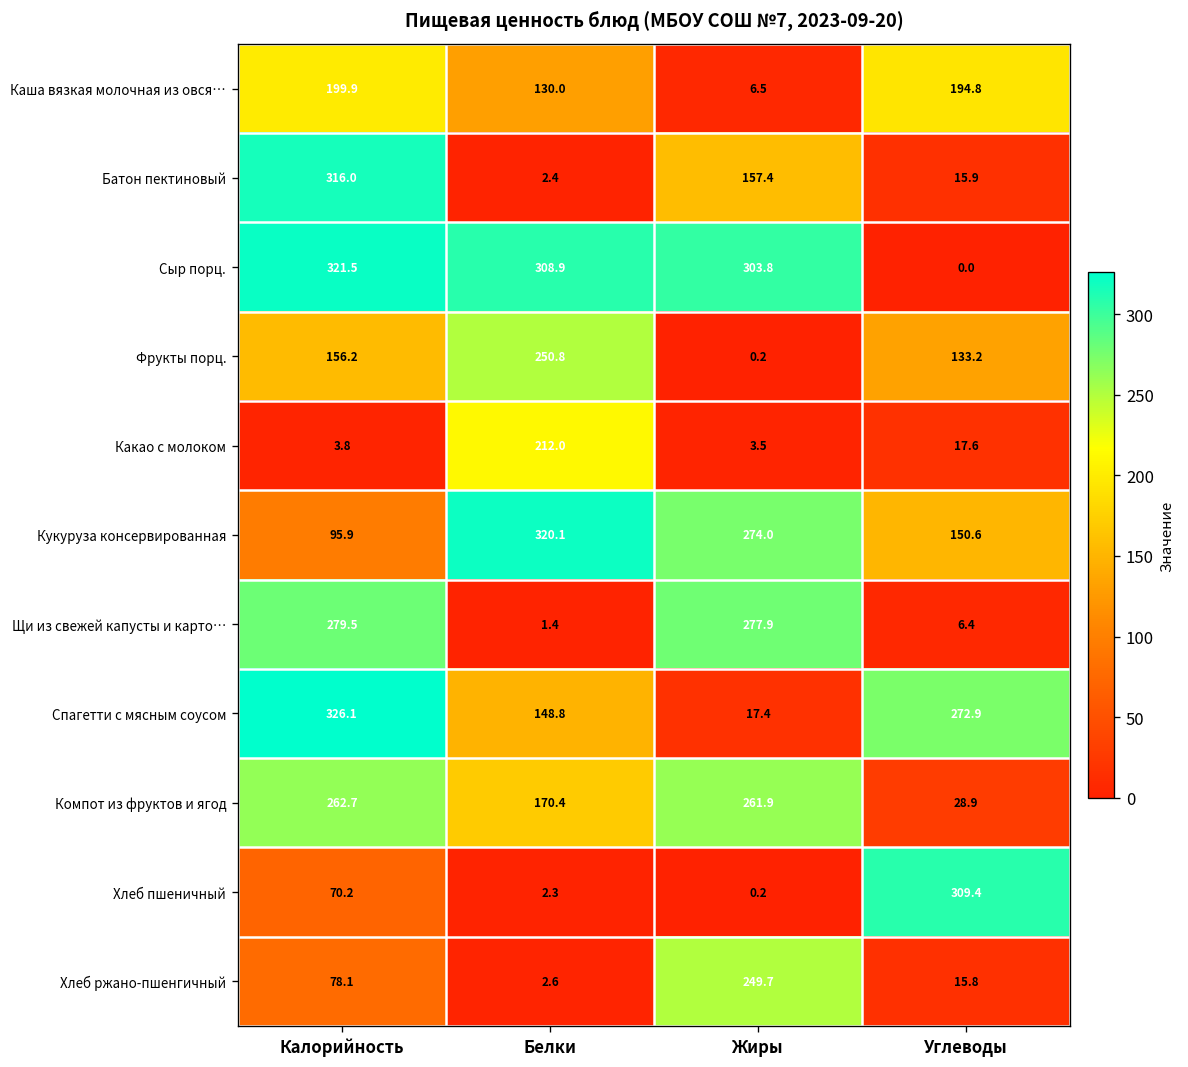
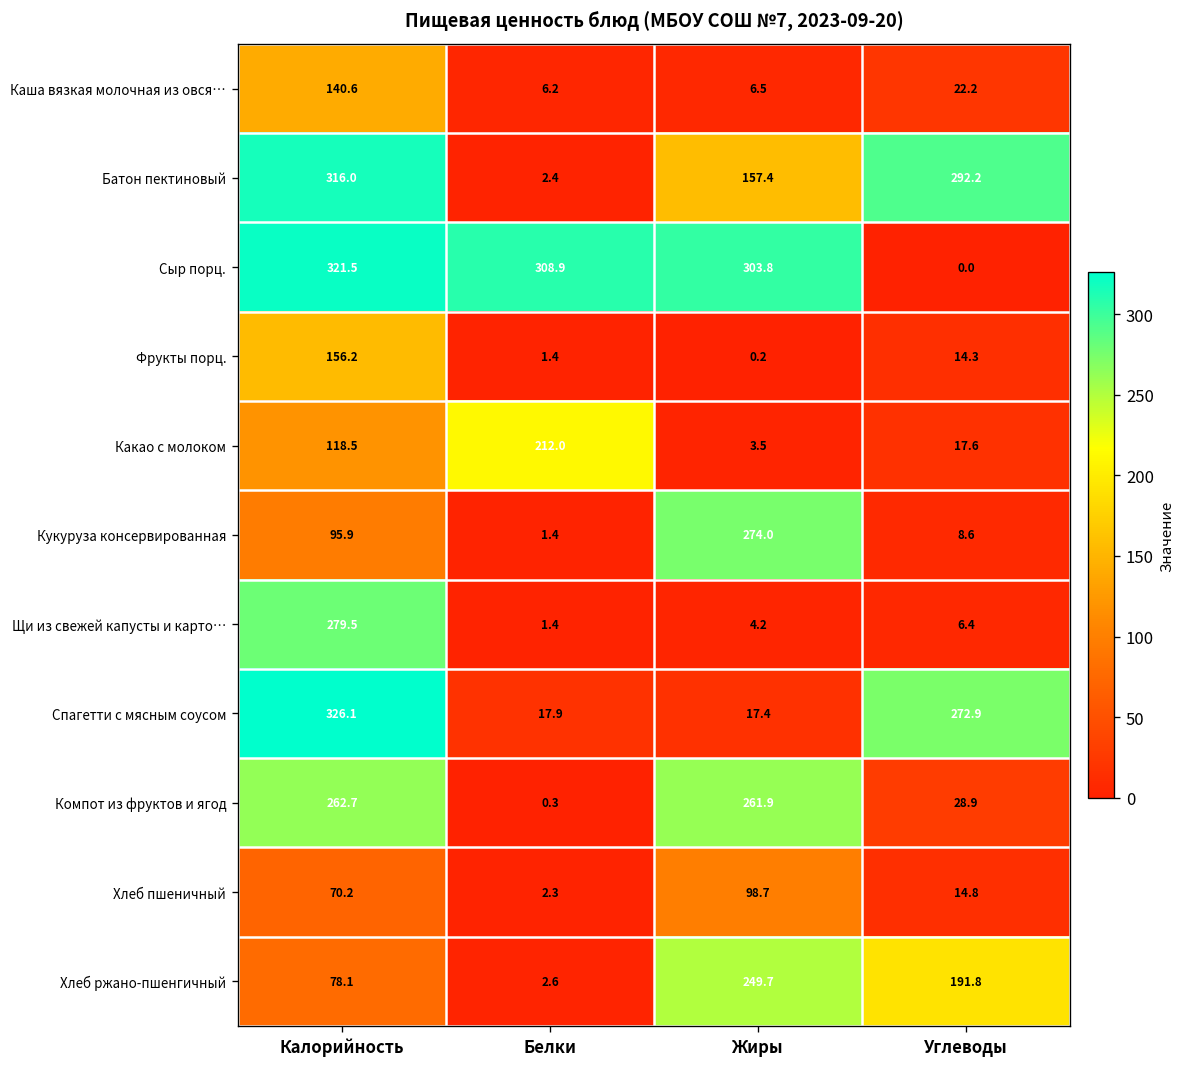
Каша вязкая молочная из овся…, Калорийность: 199.9 -> 140.6
Каша вязкая молочная из овся…, Белки: 130.0 -> 6.2
Каша вязкая молочная из овся…, Углеводы: 194.8 -> 22.2
Батон пектиновый, Углеводы: 15.9 -> 292.2
Фрукты порц., Белки: 250.8 -> 1.4
Фрукты порц., Углеводы: 133.2 -> 14.3
Какао с молоком, Калорийность: 3.8 -> 118.5
Кукуруза консервированная, Белки: 320.1 -> 1.4
Кукуруза консервированная, Углеводы: 150.6 -> 8.6
Щи из свежей капусты и карто…, Жиры: 277.9 -> 4.2
Спагетти с мясным соусом, Белки: 148.8 -> 17.9
Компот из фруктов и ягод, Белки: 170.4 -> 0.3
Хлеб пшеничный, Жиры: 0.2 -> 98.7
Хлеб пшеничный, Углеводы: 309.4 -> 14.8
Хлеб ржано-пшенгичный, Углеводы: 15.8 -> 191.8
